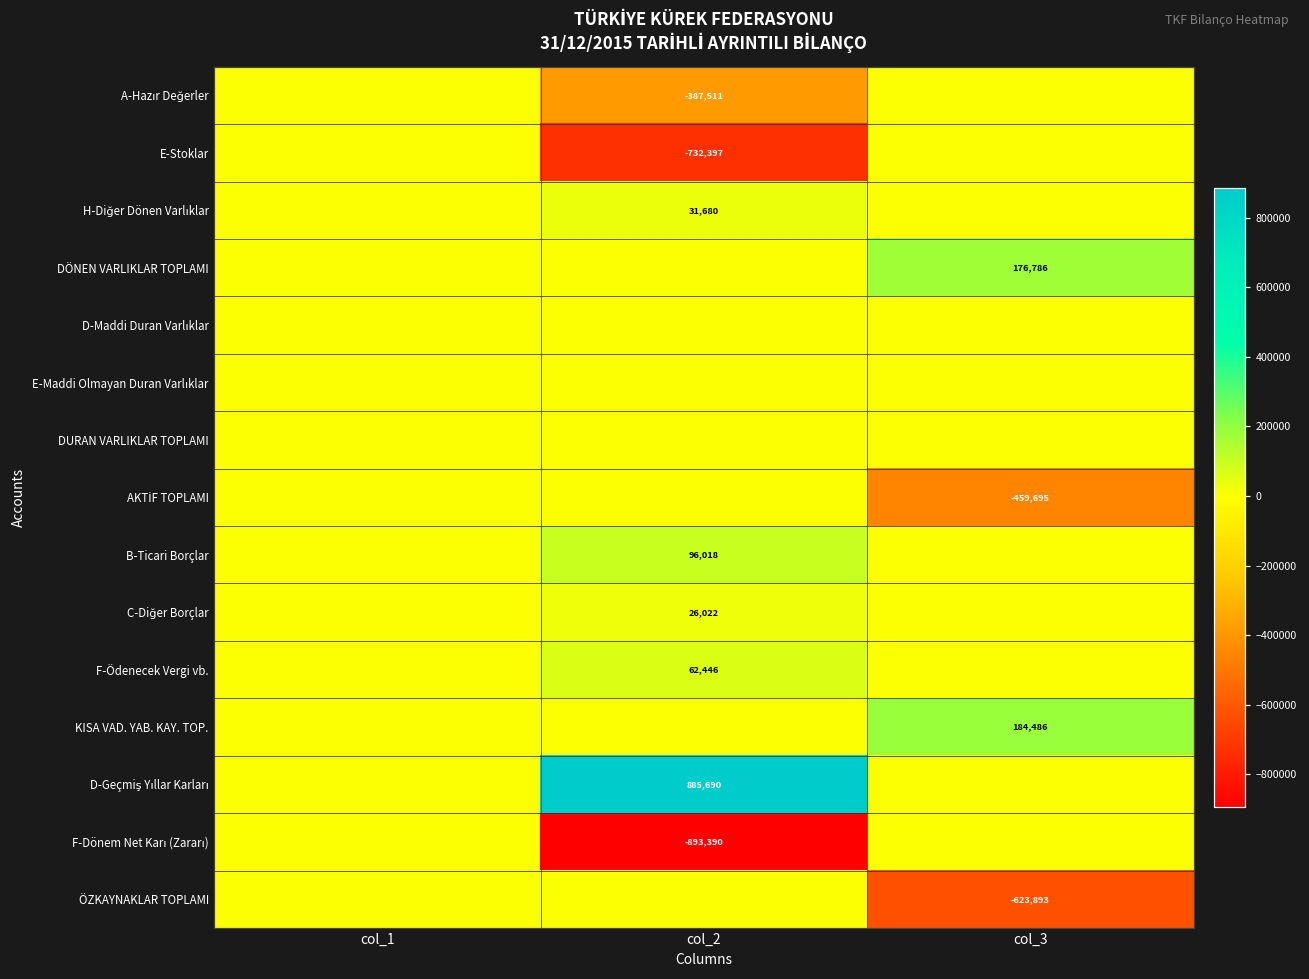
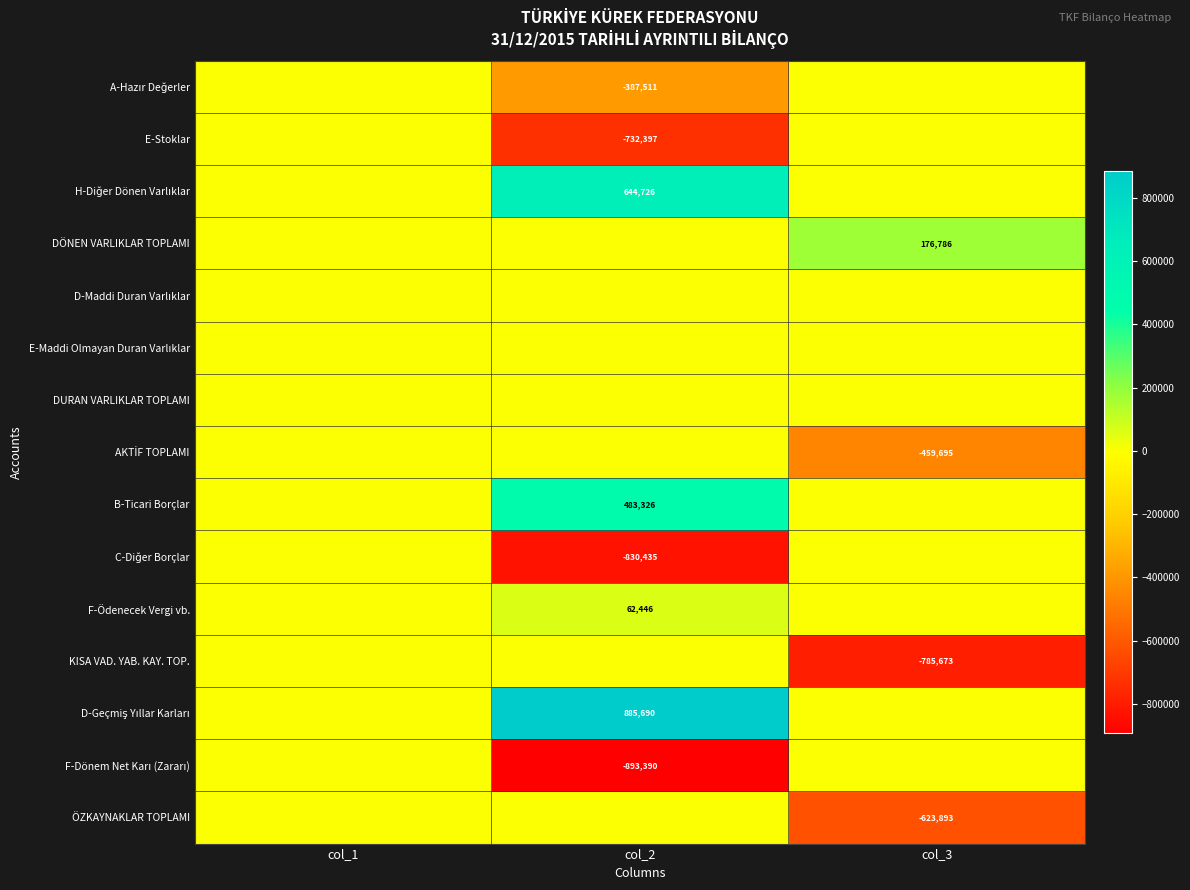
H-Diğer Dönen Varlıklar, col_2: 31,680 -> 644,726
B-Ticari Borçlar, col_2: 96,018 -> 483,326
C-Diğer Borçlar, col_2: 26,022 -> -830,435
KISA VAD. YAB. KAY. TOP., col_3: 184,486 -> -785,673
